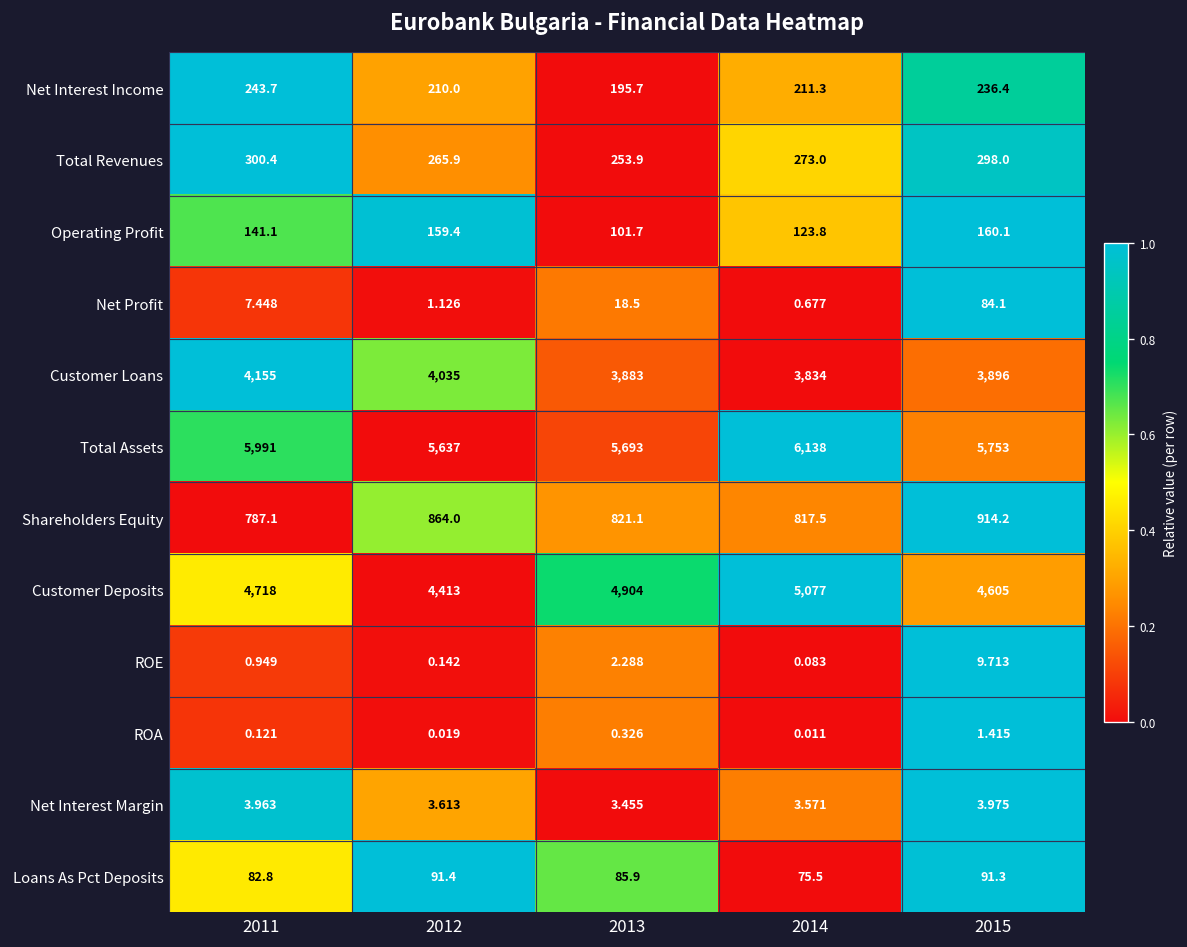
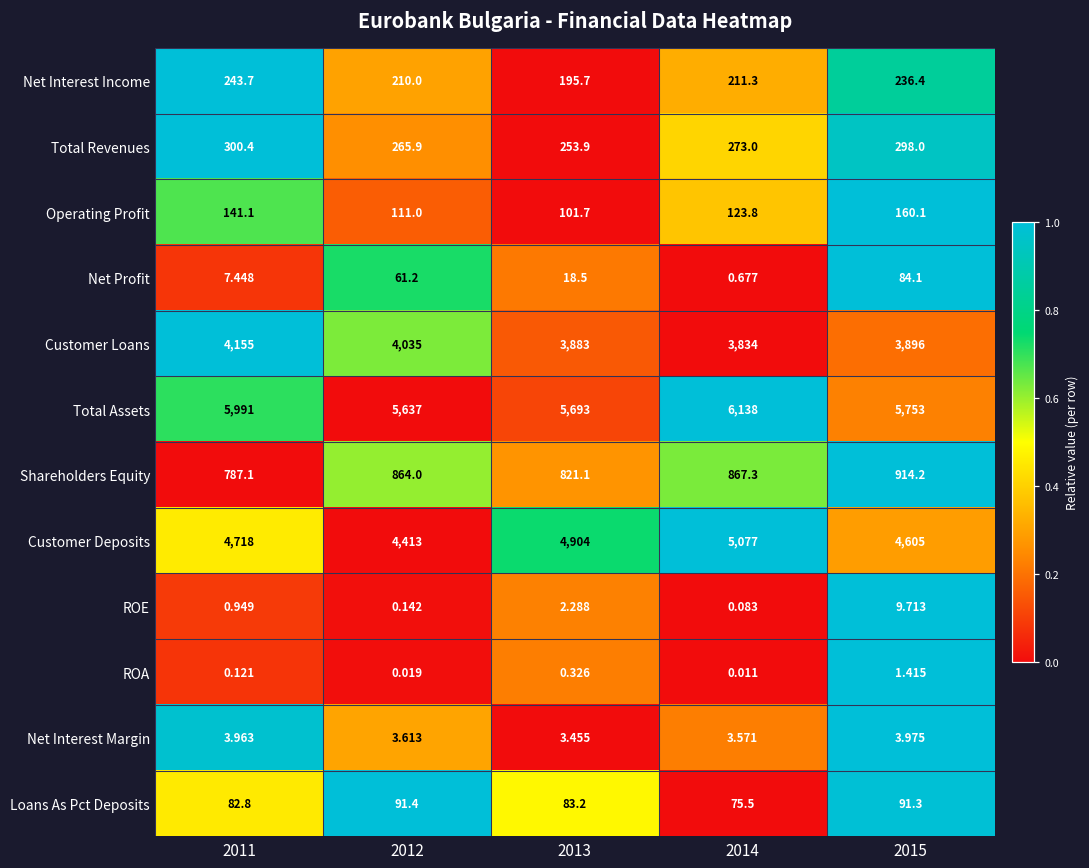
Operating Profit, 2012: 159.4 -> 111.0
Net Profit, 2012: 1.126 -> 61.2
Shareholders Equity, 2014: 817.5 -> 867.3
Loans As Pct Deposits, 2013: 85.9 -> 83.2
